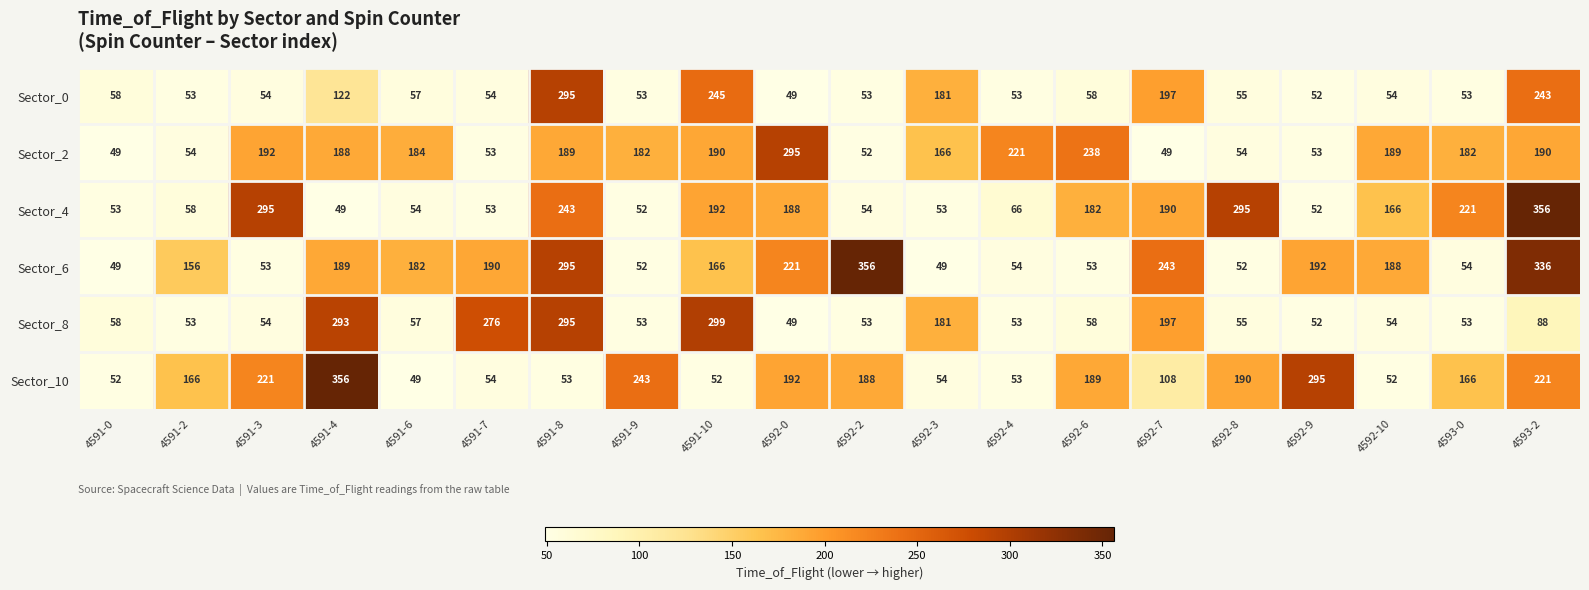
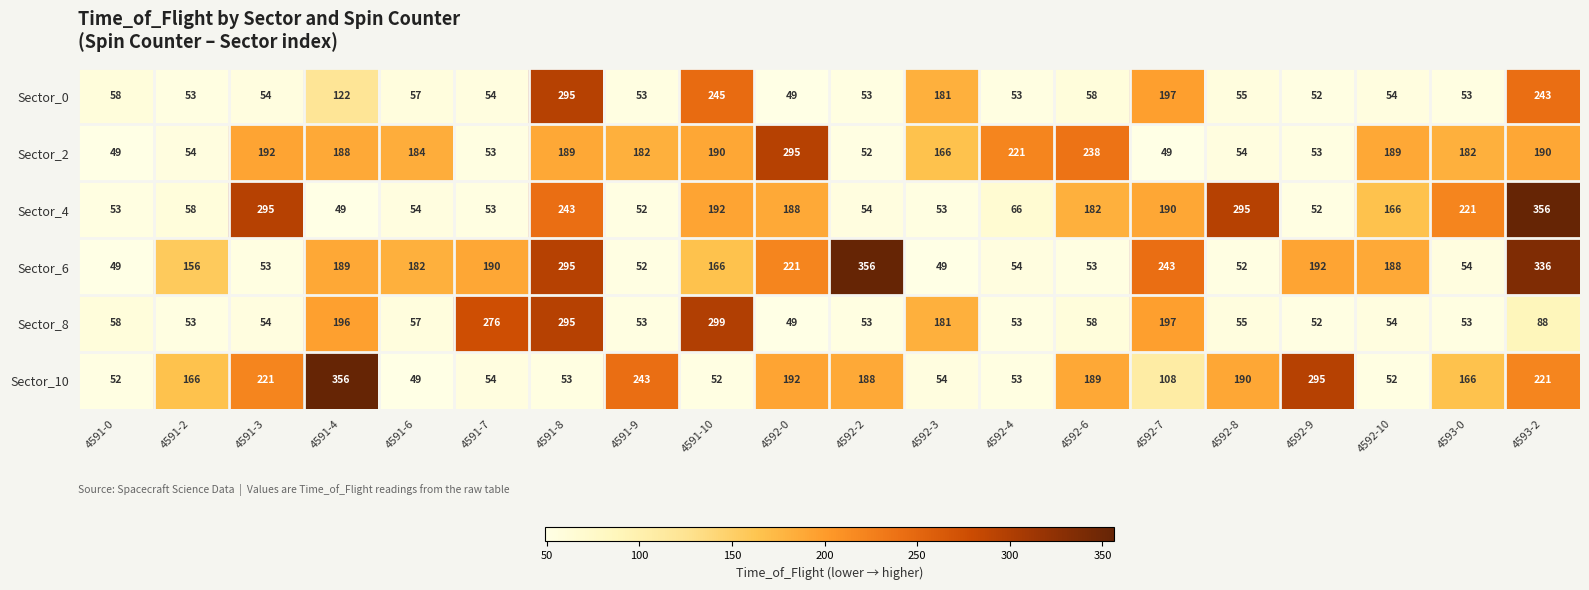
Sector_8, 4591-4: 293 -> 196
